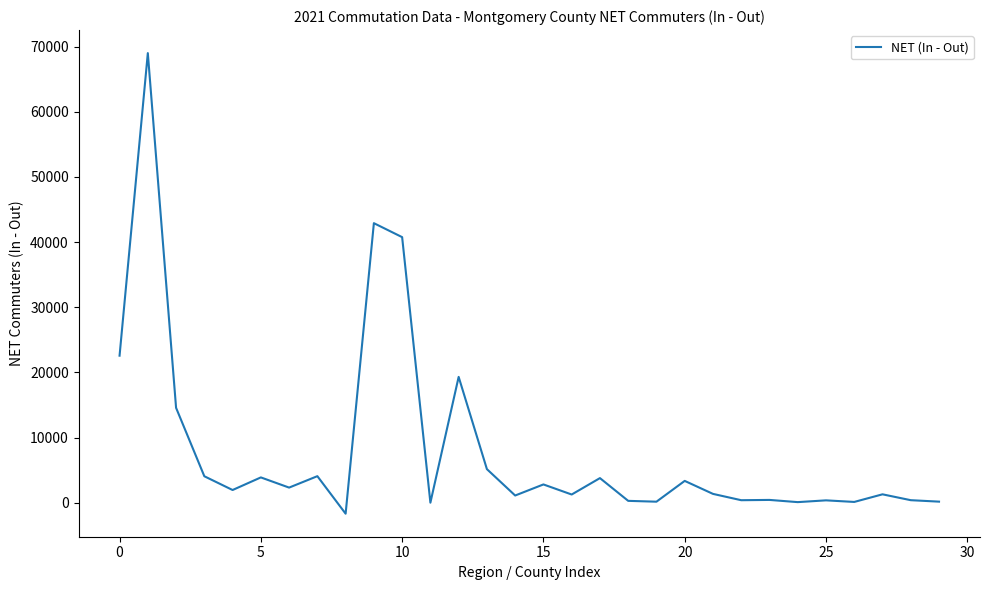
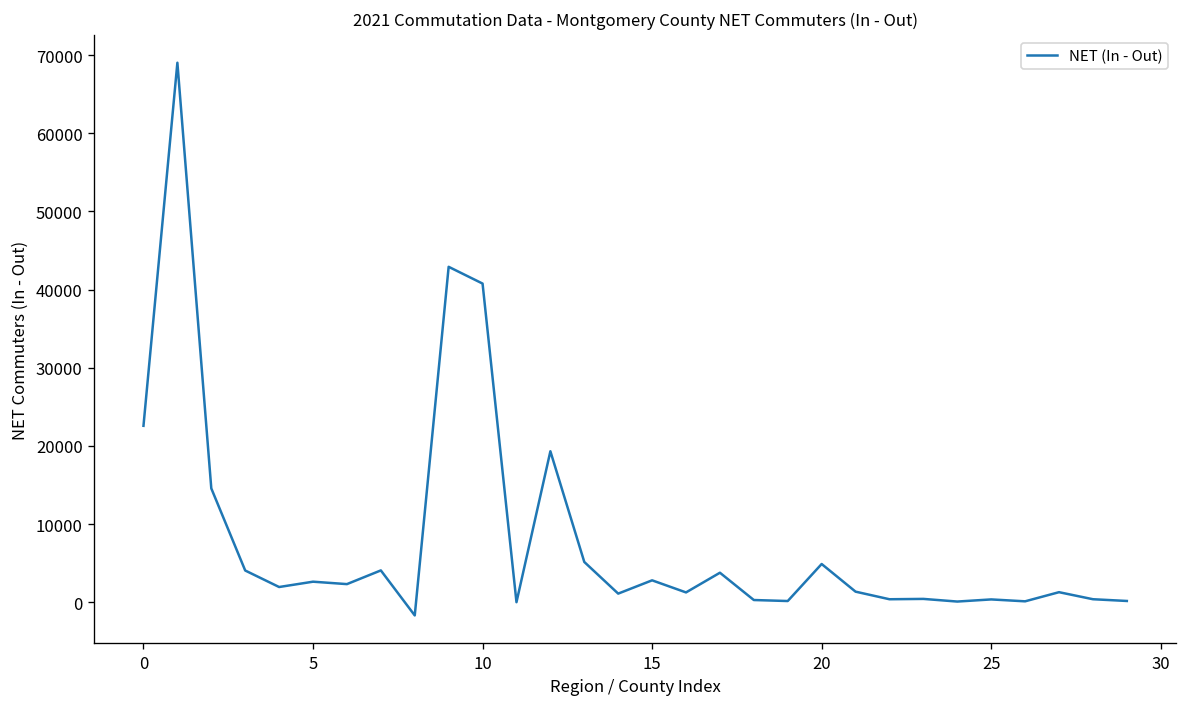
5: 4000 -> 3000
20: 3000 -> 5000
